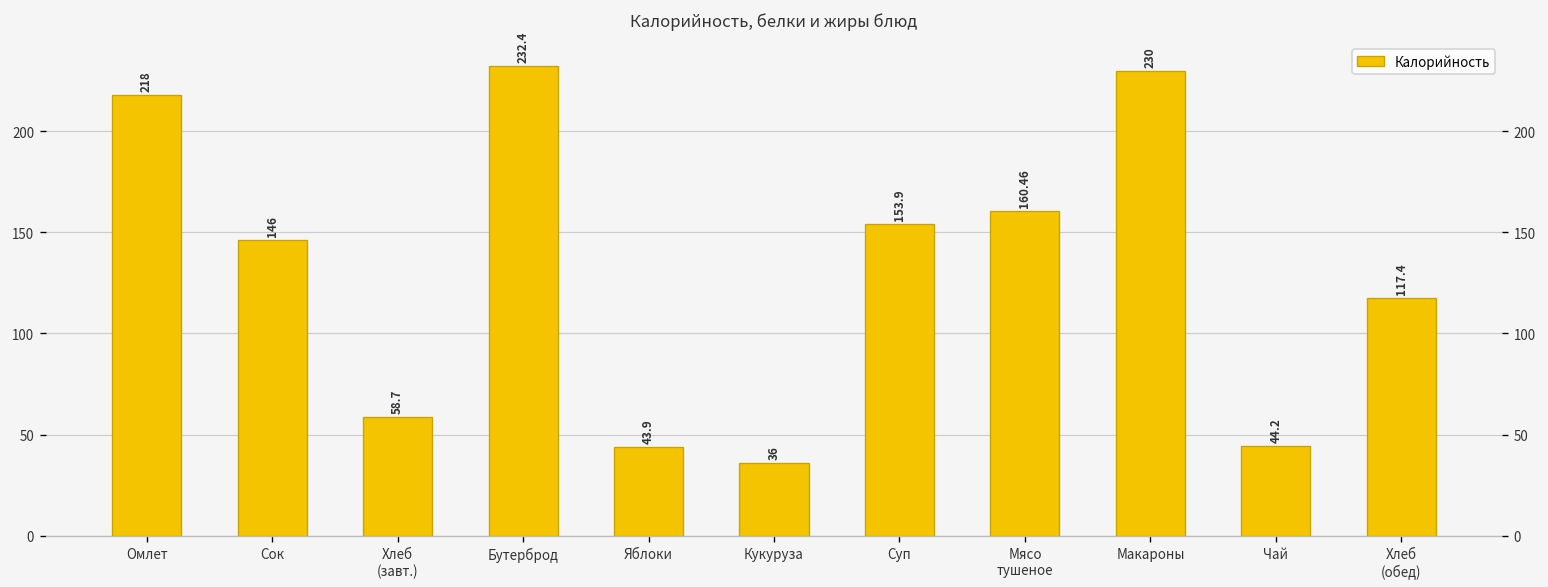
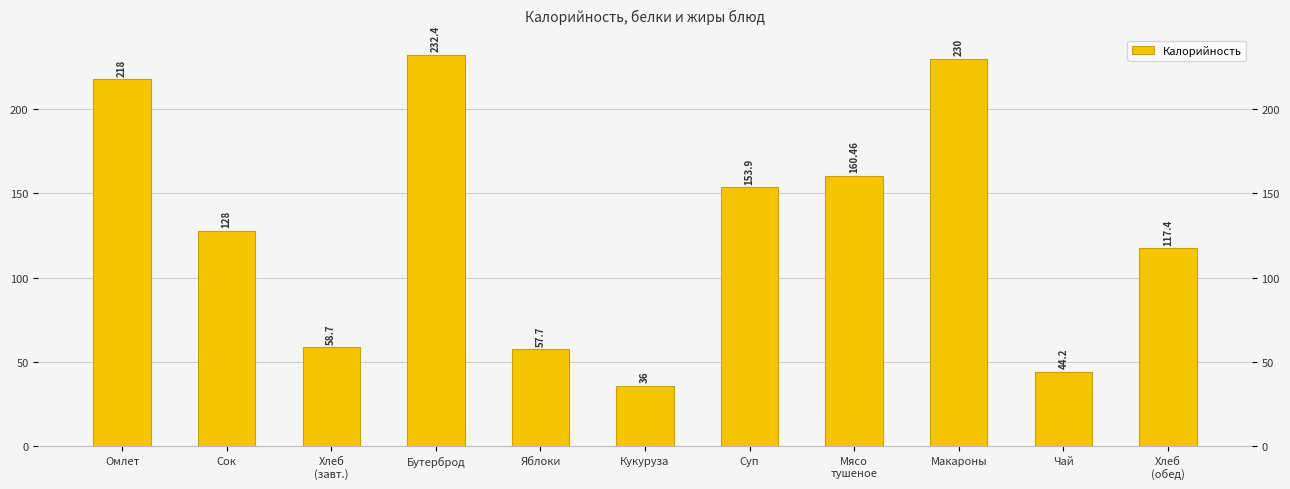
Сок: 146 -> 128
Яблоки: 43.9 -> 57.7
